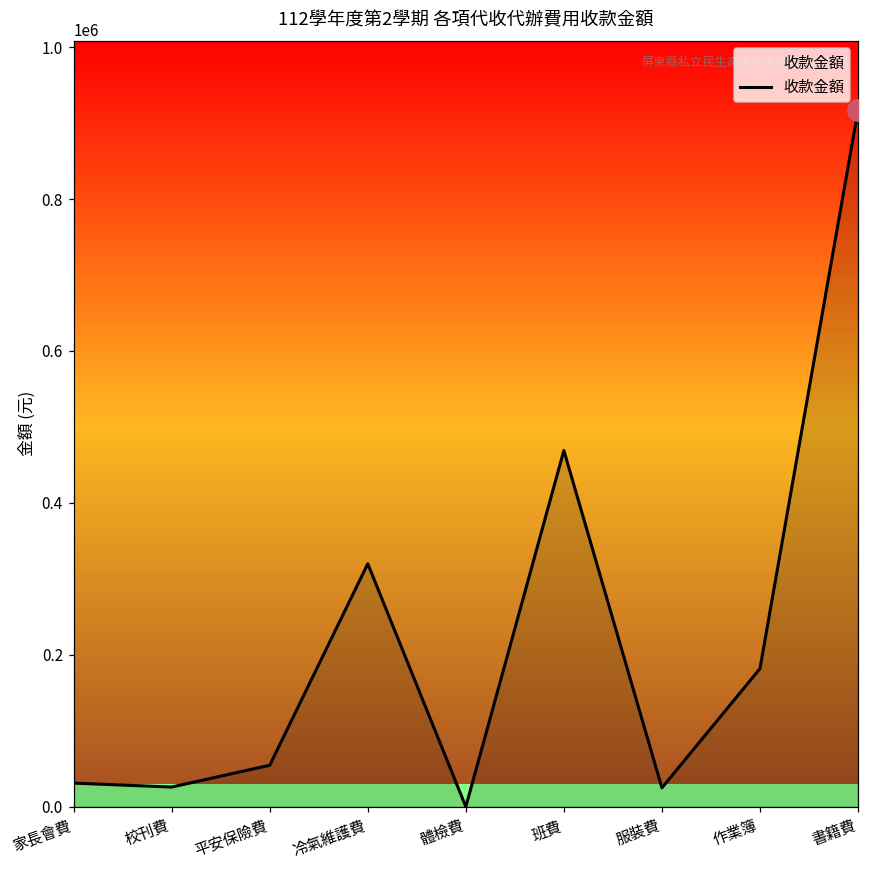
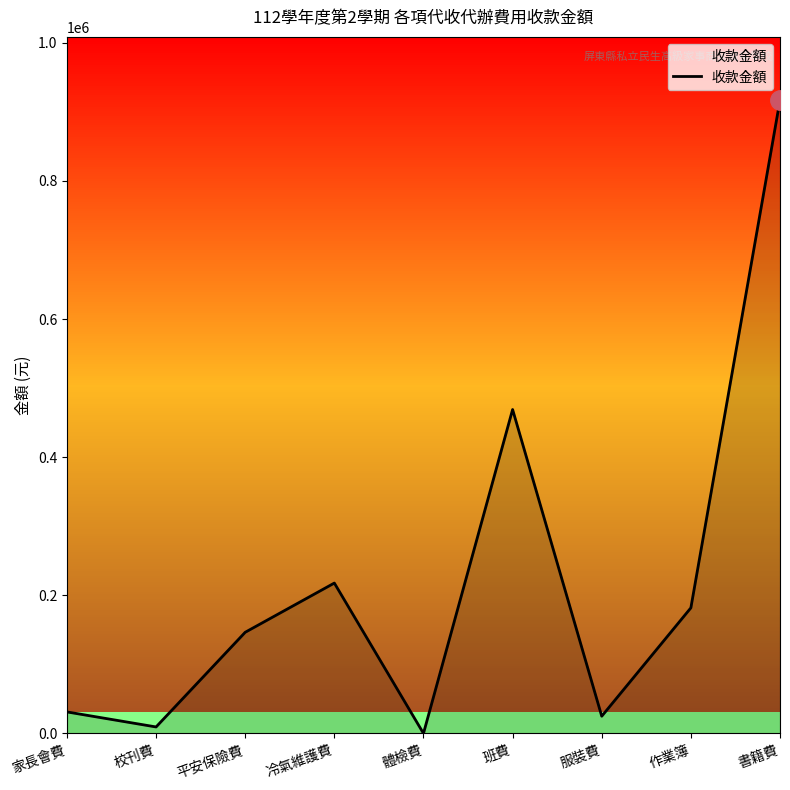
收款金額, 校刊費: 30000 -> 10000
收款金額, 平安保險費: 50000 -> 150000
收款金額, 冷氣維護費: 320000 -> 220000
